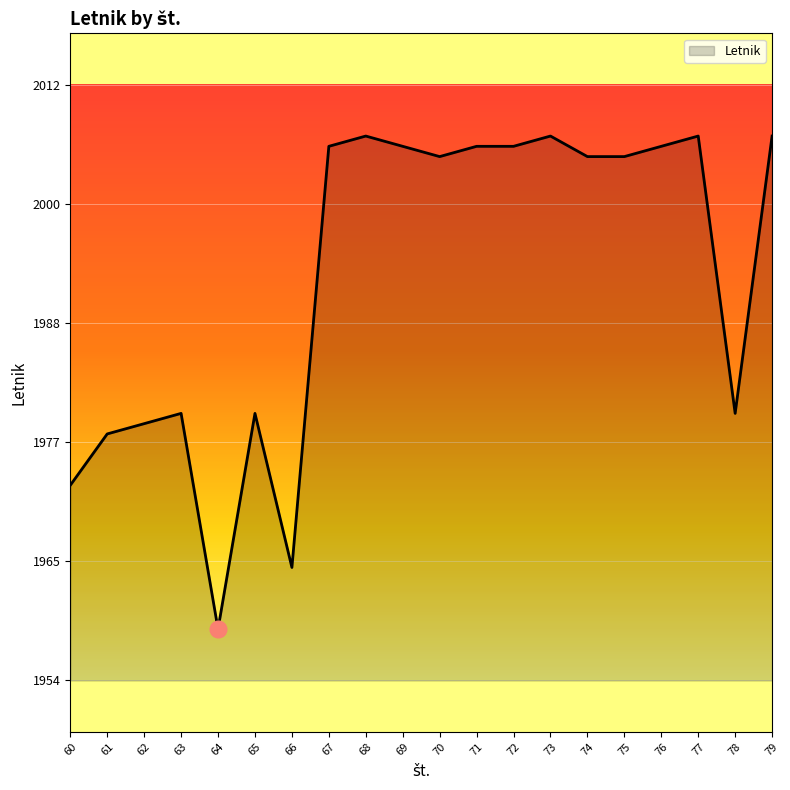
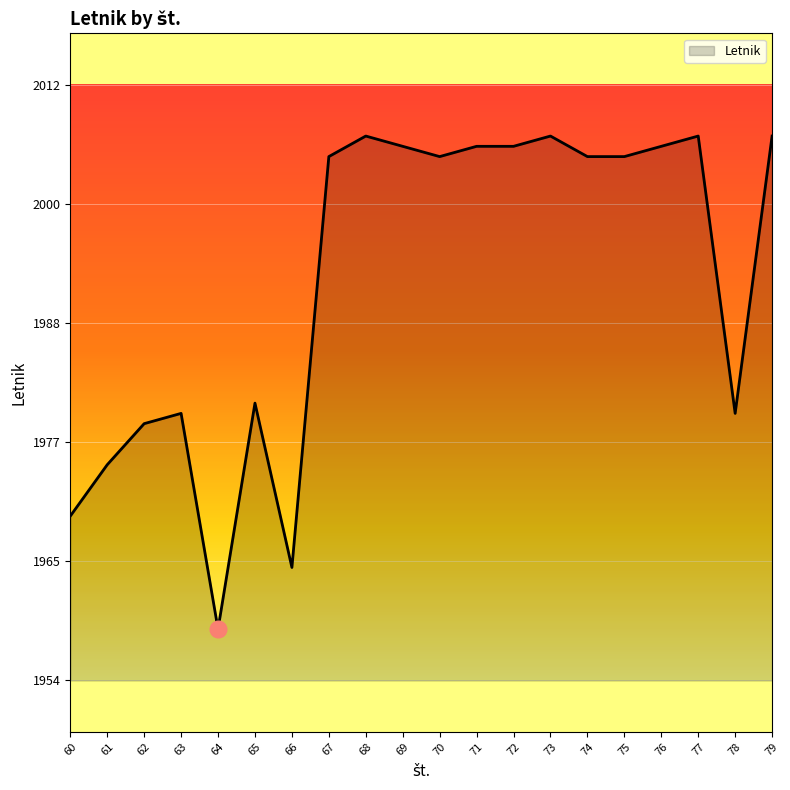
Letnik, 60: 1973 -> 1970
Letnik, 61: 1978 -> 1975
Letnik, 65: 1980 -> 1981
Letnik, 67: 2006 -> 2005
